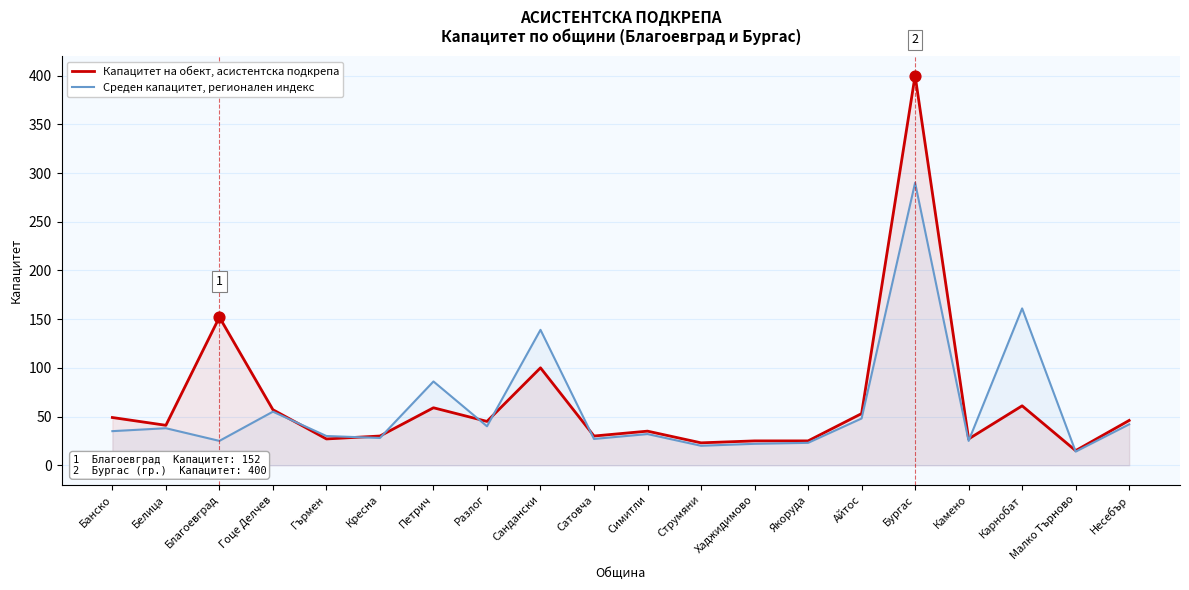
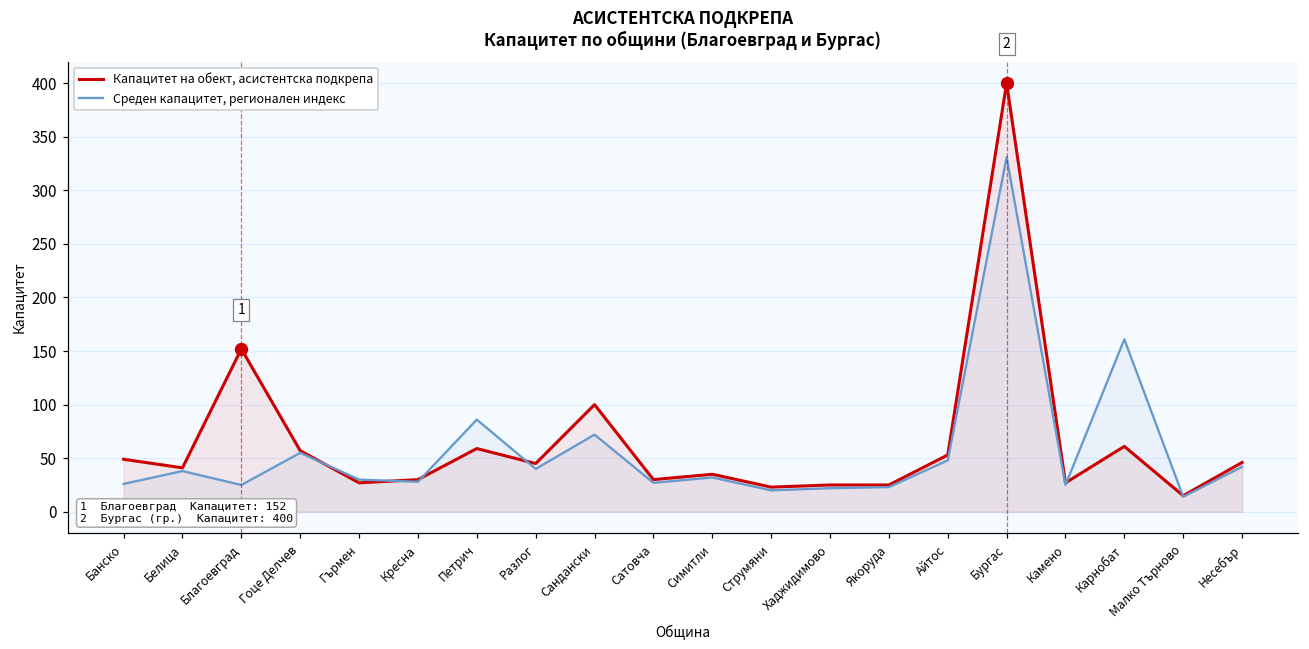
Среден капацитет, регионален индекс, Банско: 40 -> 30
Среден капацитет, регионален индекс, Сандански: 140 -> 70
Среден капацитет, регионален индекс, Бургас: 290 -> 330
